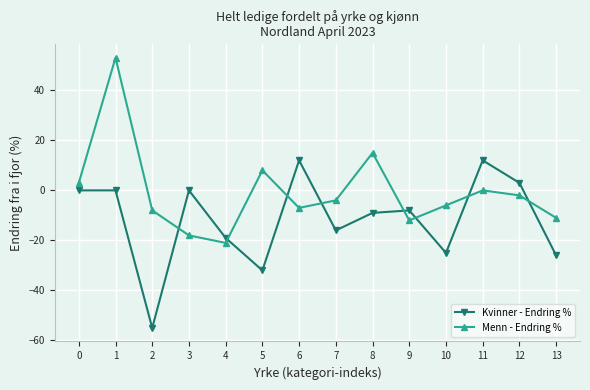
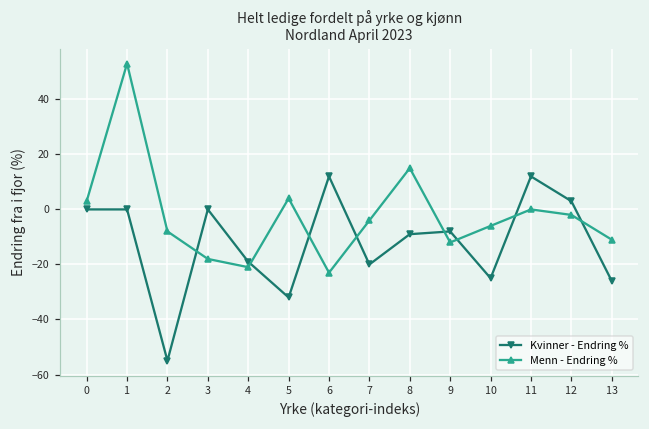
Menn - Endring %, 5: 8 -> 4
Menn - Endring %, 6: -7 -> -23
Kvinner - Endring %, 7: -16 -> -20
